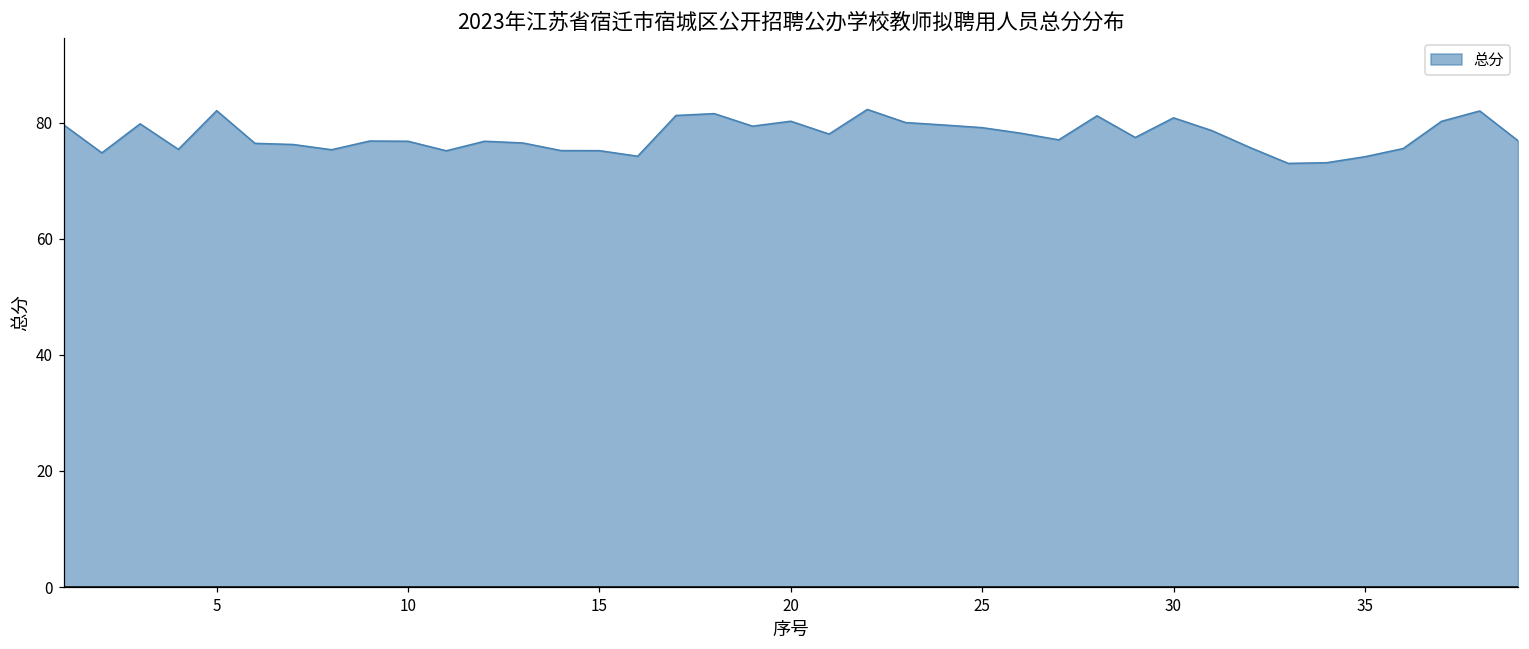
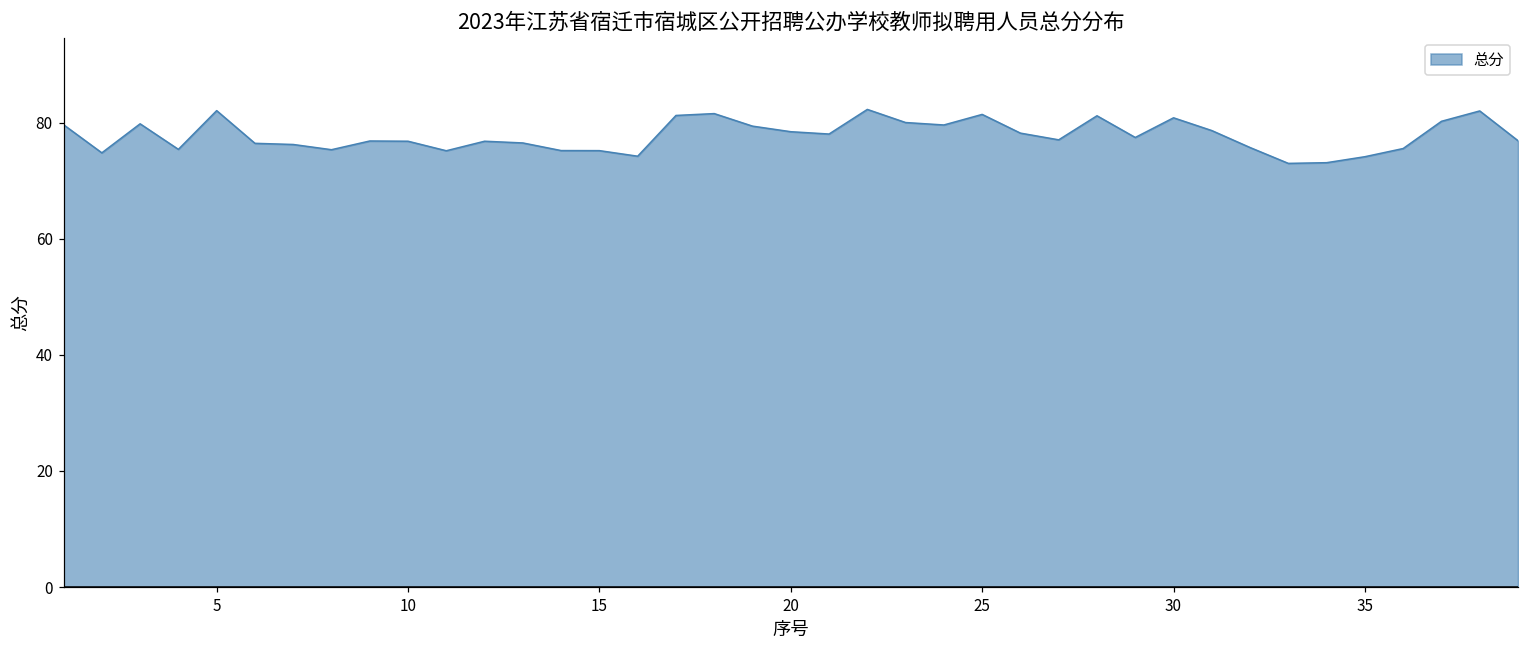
20: 80 -> 78
25: 79 -> 81
